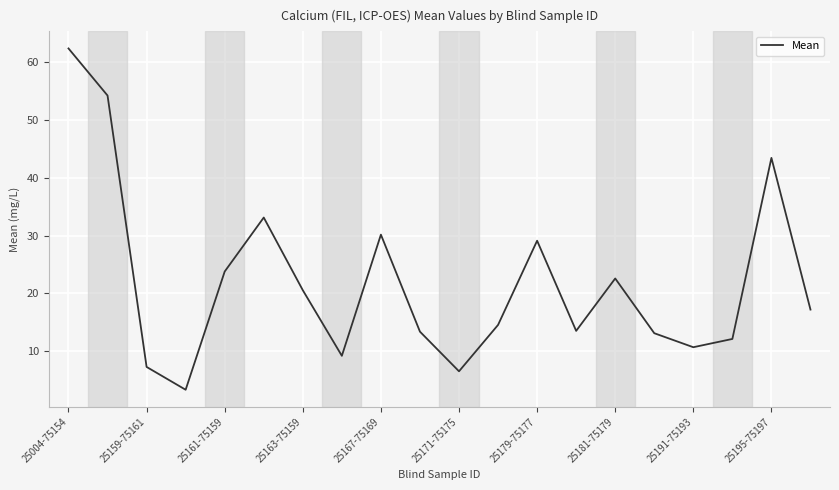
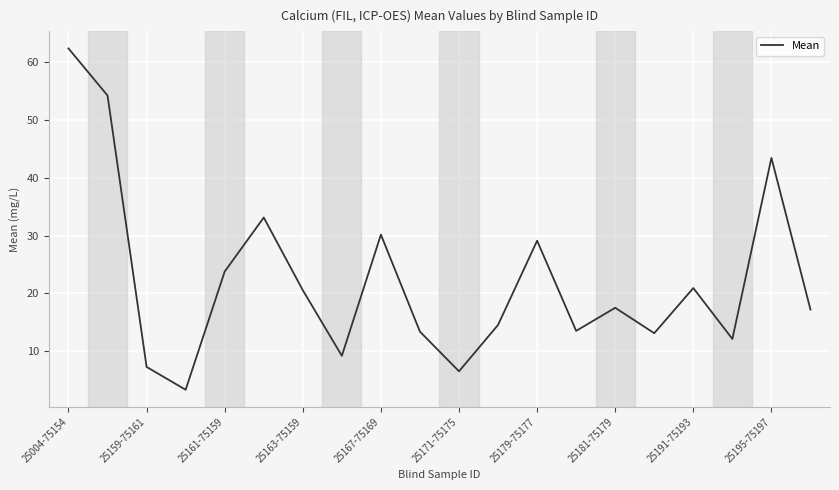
25181-75179: 23 -> 18
25191-75193: 11 -> 21
